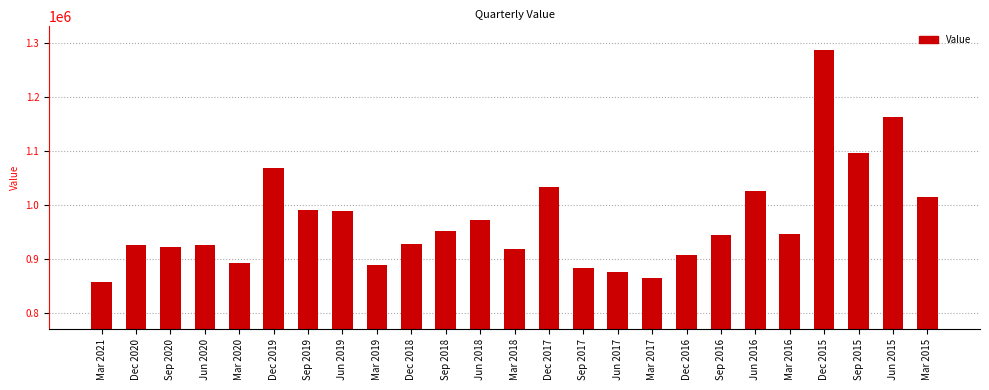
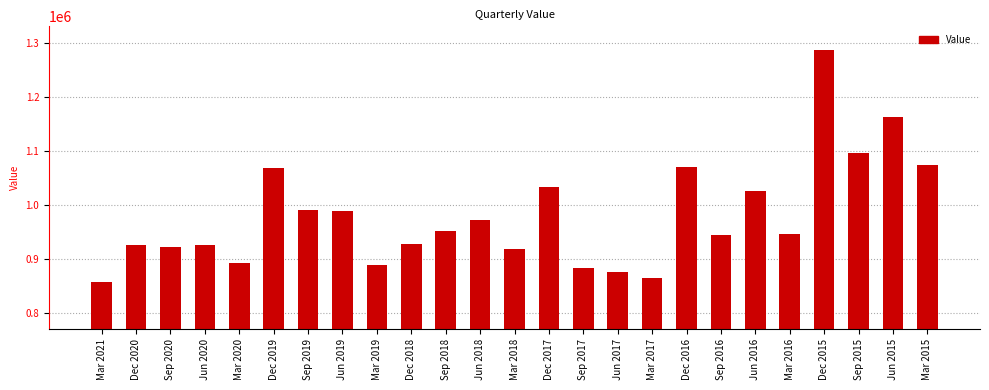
Dec 2016: 910000 -> 1070000
Mar 2015: 1010000 -> 1070000
